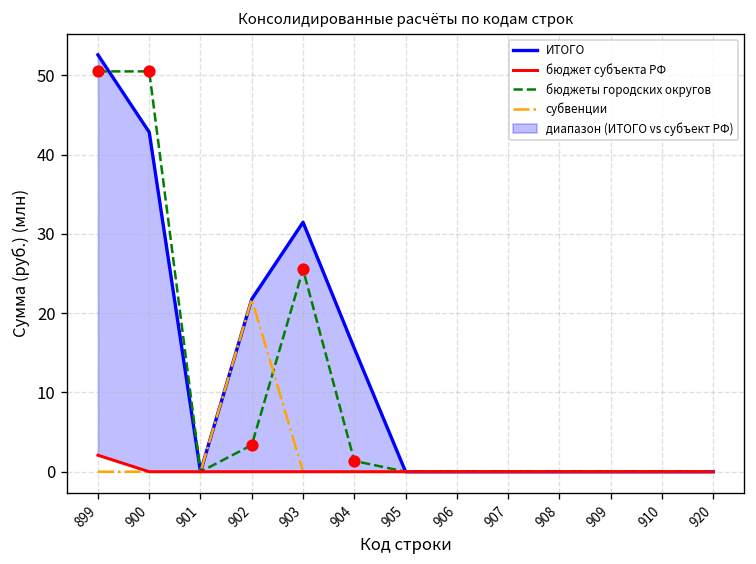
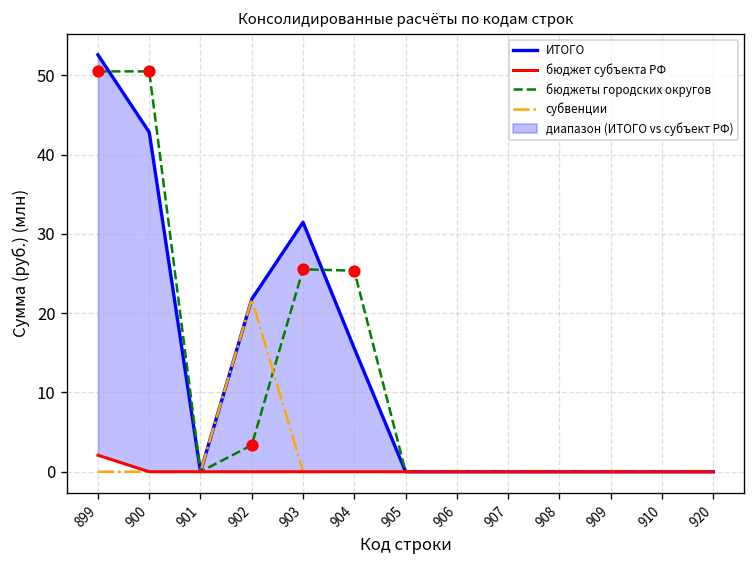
бюджеты городских округов, 904: 1 -> 25
